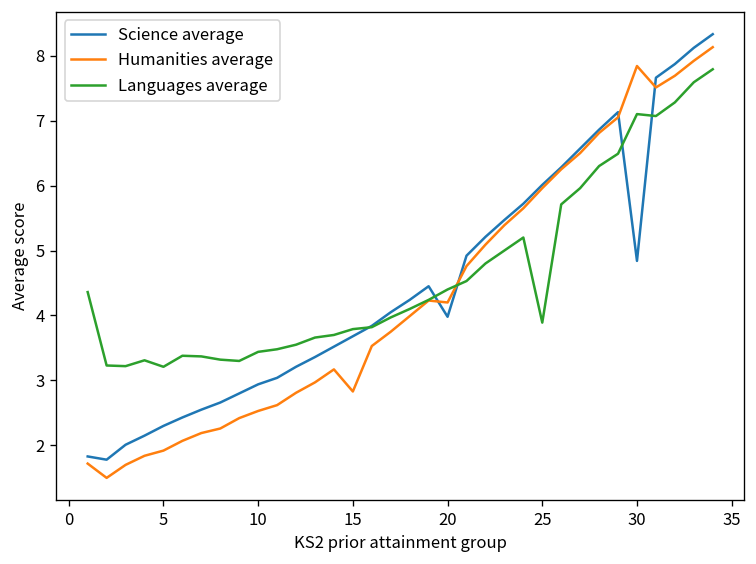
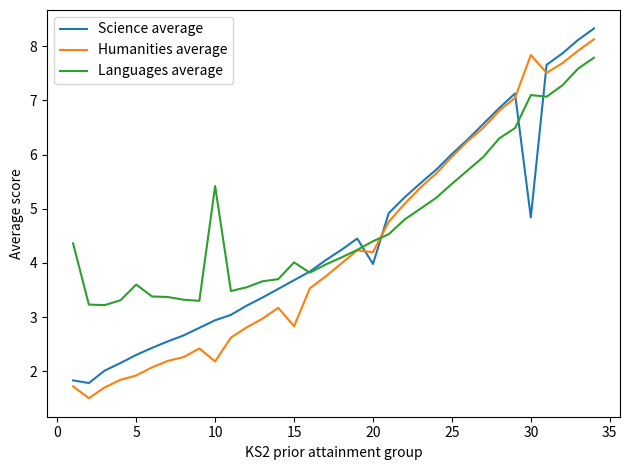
Languages average, 5: 3.2 -> 3.6
Humanities average, 10: 2.5 -> 2.2
Languages average, 10: 3.4 -> 5.4
Languages average, 15: 3.8 -> 4.0
Languages average, 25: 3.9 -> 5.5
